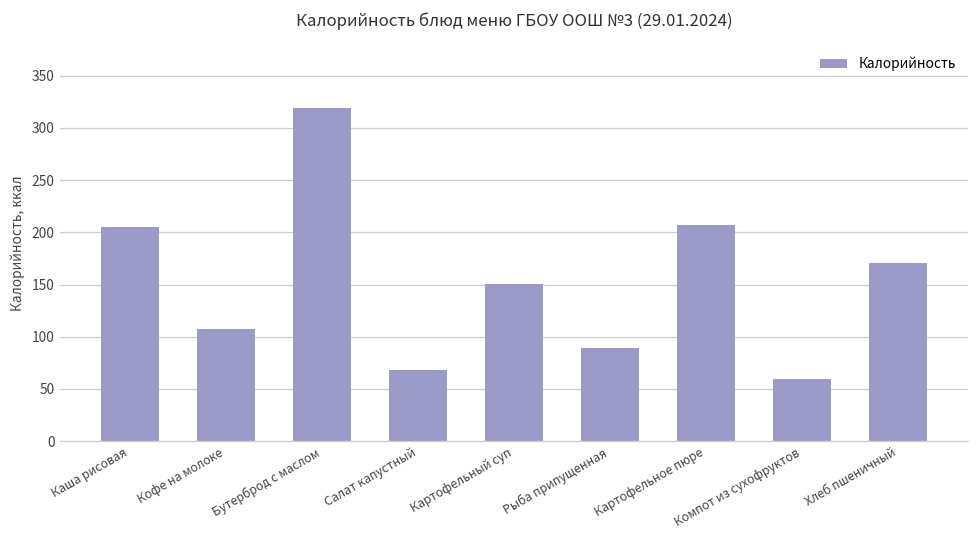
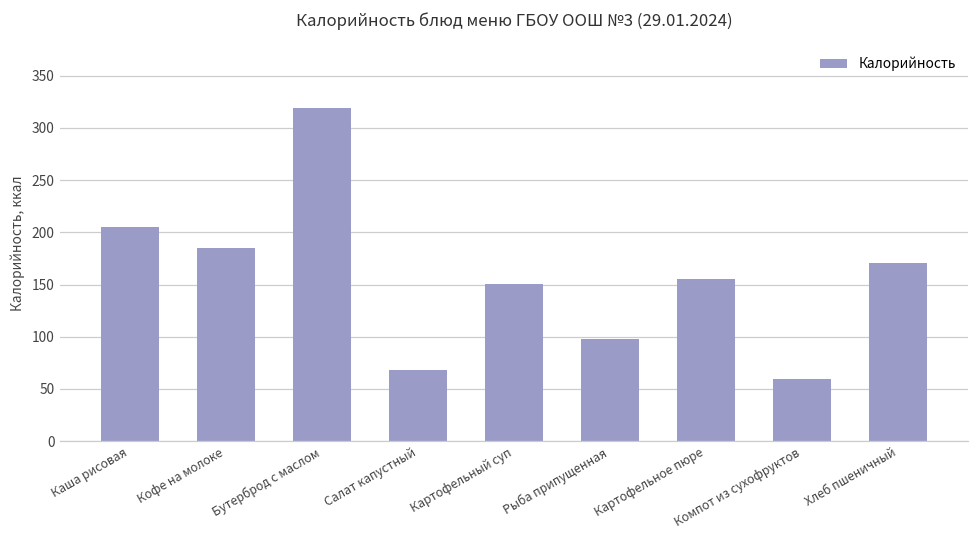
Кофе на молоке: 110 -> 190
Рыба припущенная: 90 -> 100
Картофельное пюре: 210 -> 160
